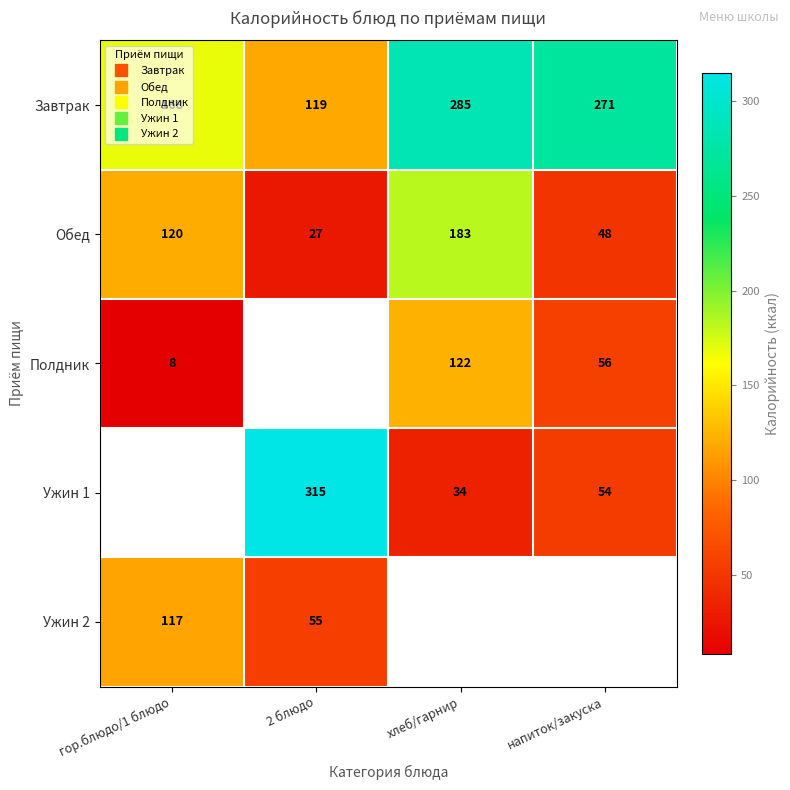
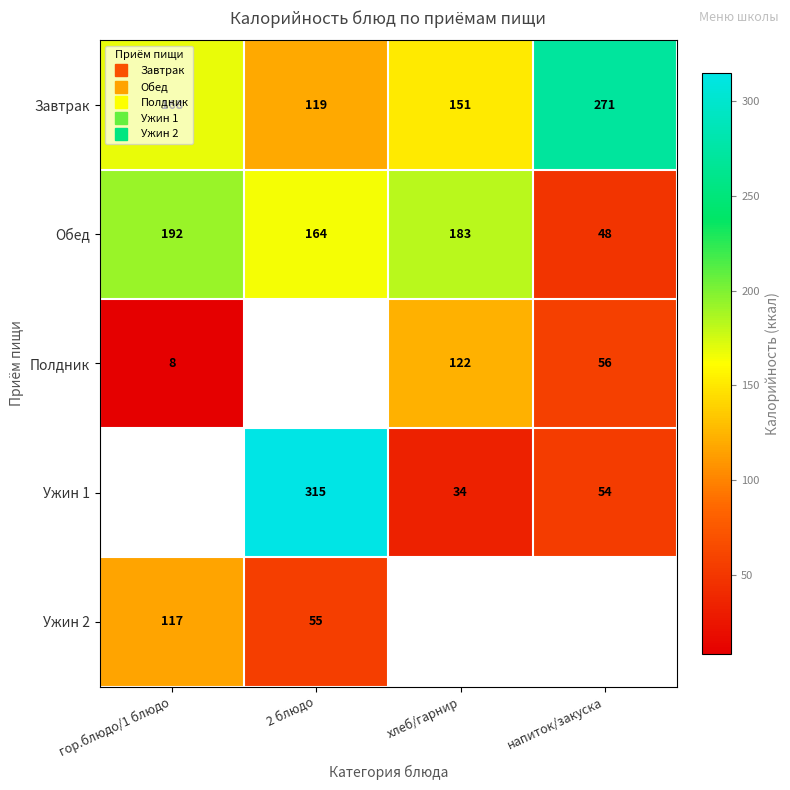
Завтрак, хлеб/гарнир: 285 -> 151
Обед, гор.блюдо/1 блюдо: 120 -> 192
Обед, 2 блюдо: 27 -> 164
